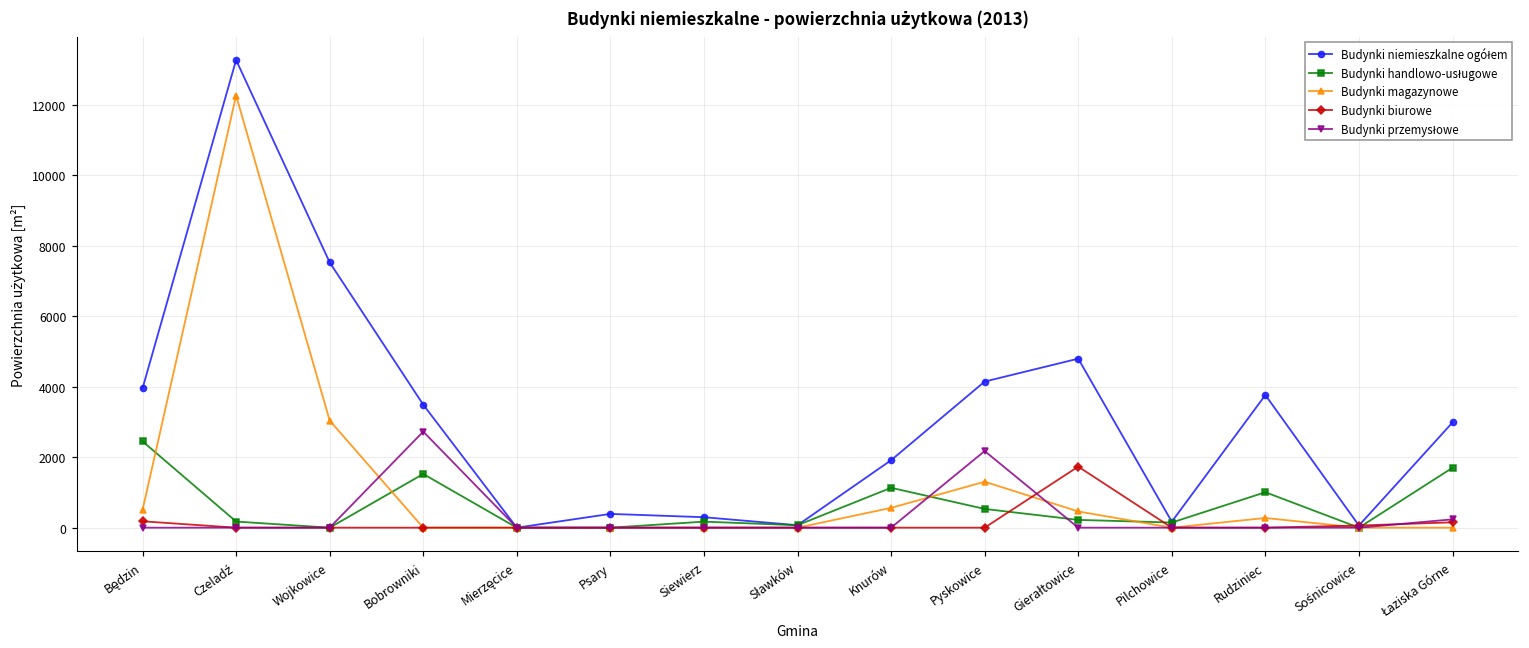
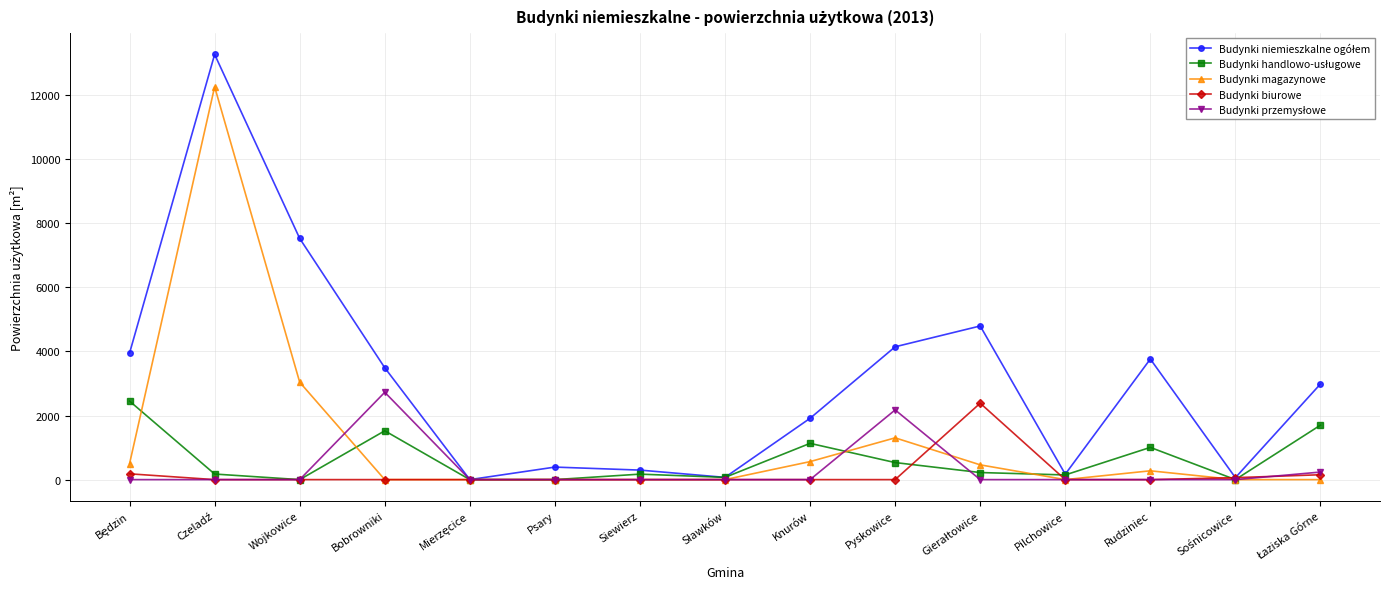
Budynki biurowe, Gierałtowice: 1700 -> 2400
